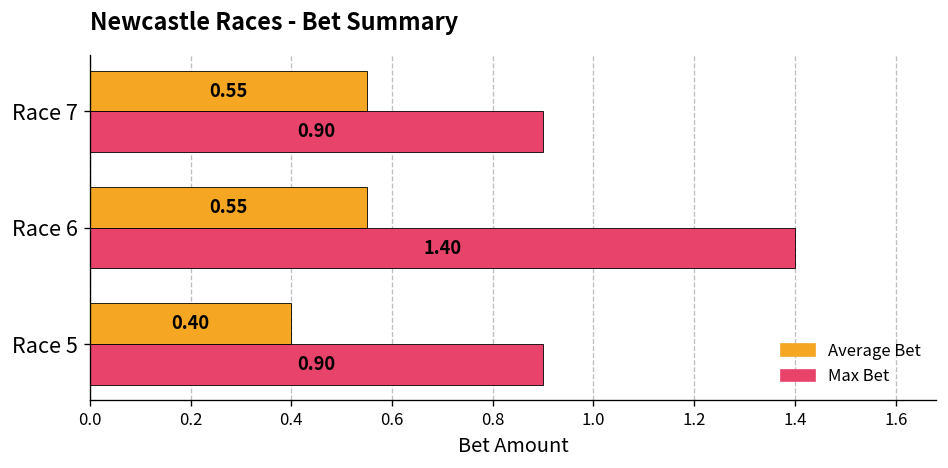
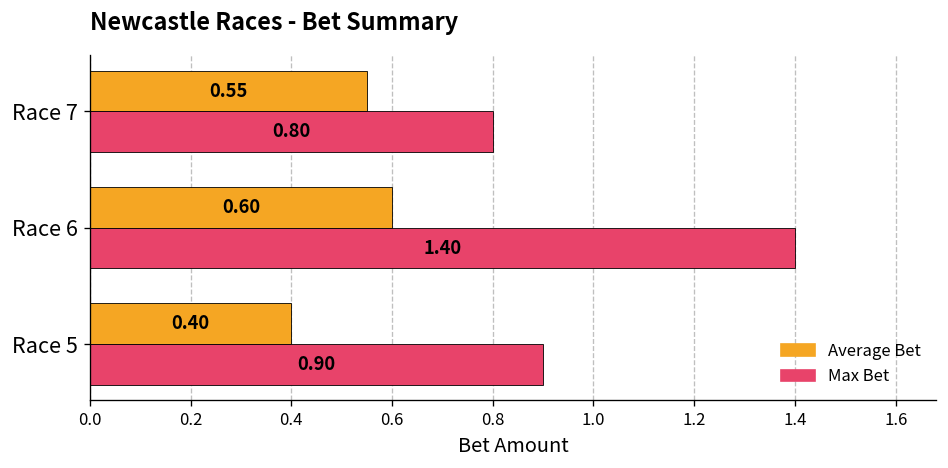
Max Bet, Race 7: 0.90 -> 0.80
Average Bet, Race 6: 0.55 -> 0.60
